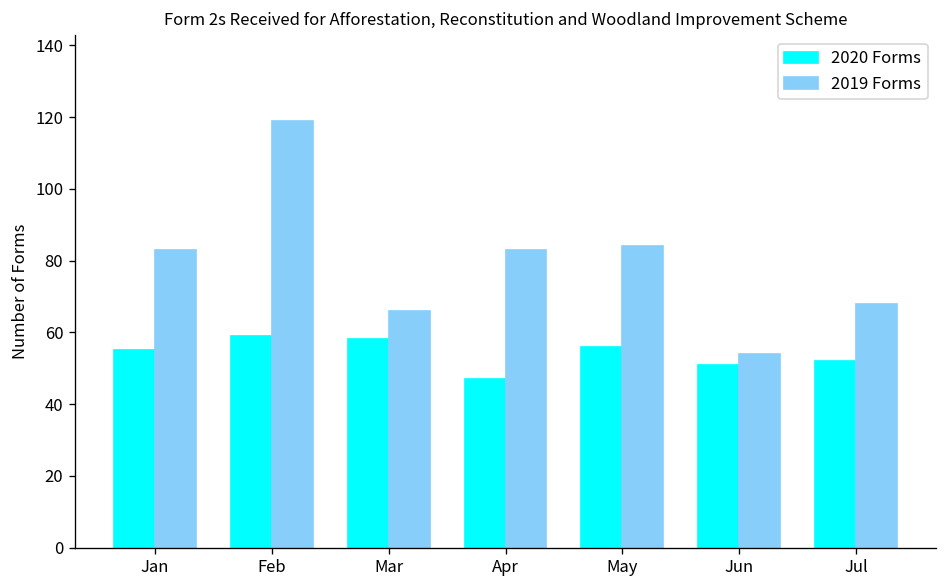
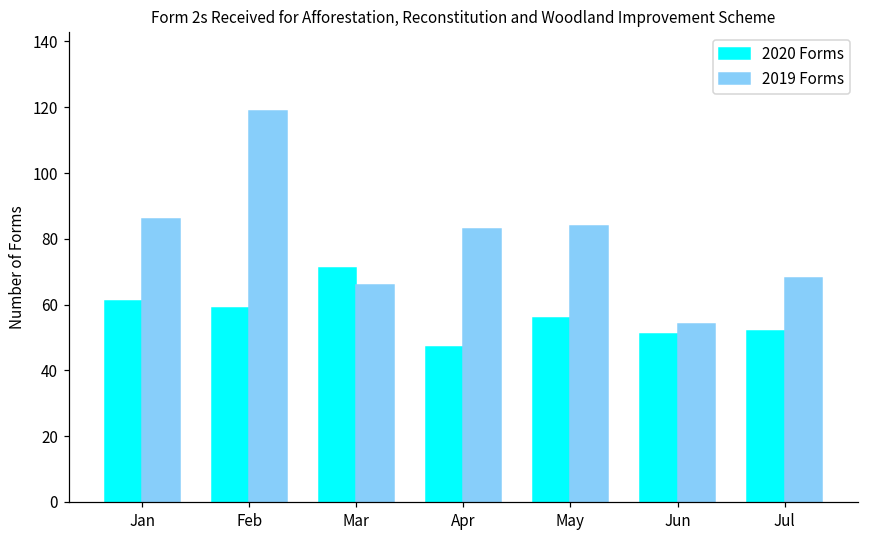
2020 Forms, Jan: 55 -> 61
2019 Forms, Jan: 83 -> 86
2020 Forms, Mar: 58 -> 71
